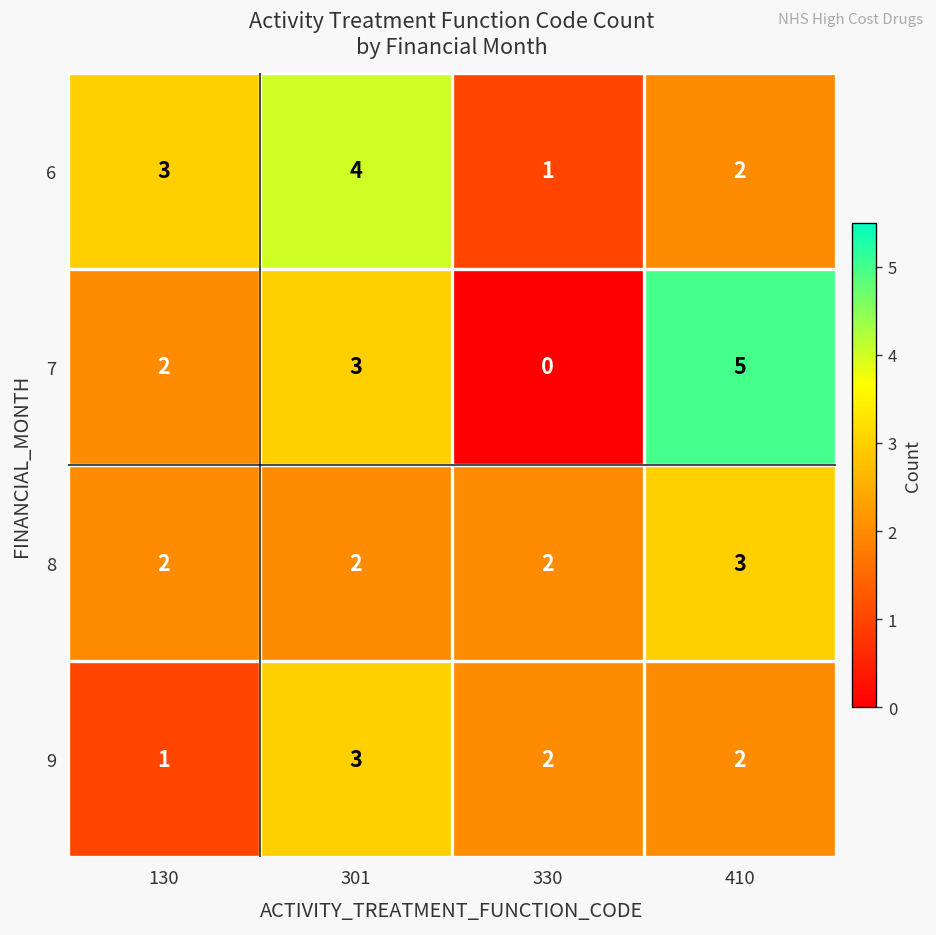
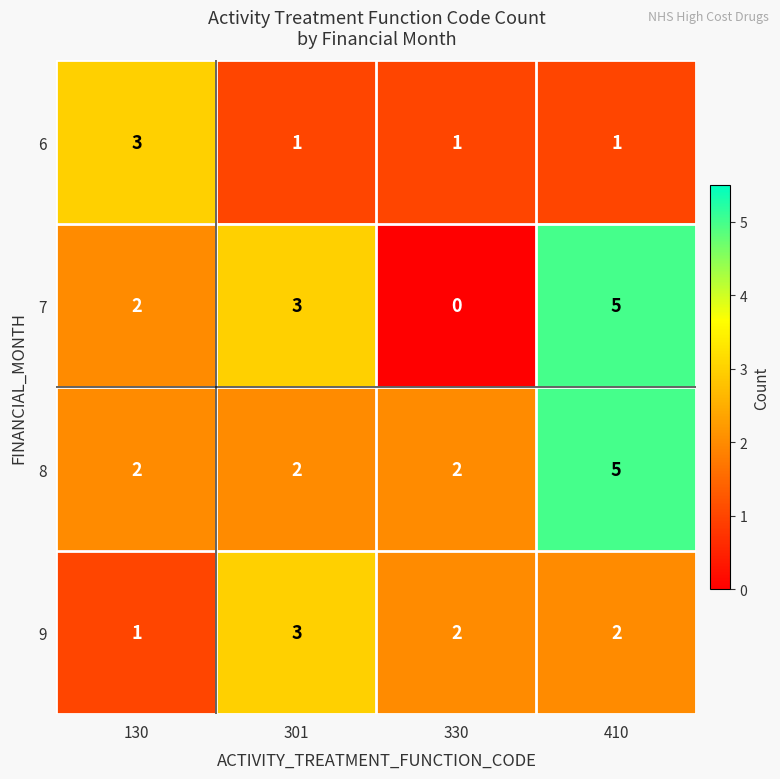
6, 301: 4 -> 1
6, 410: 2 -> 1
8, 410: 3 -> 5
